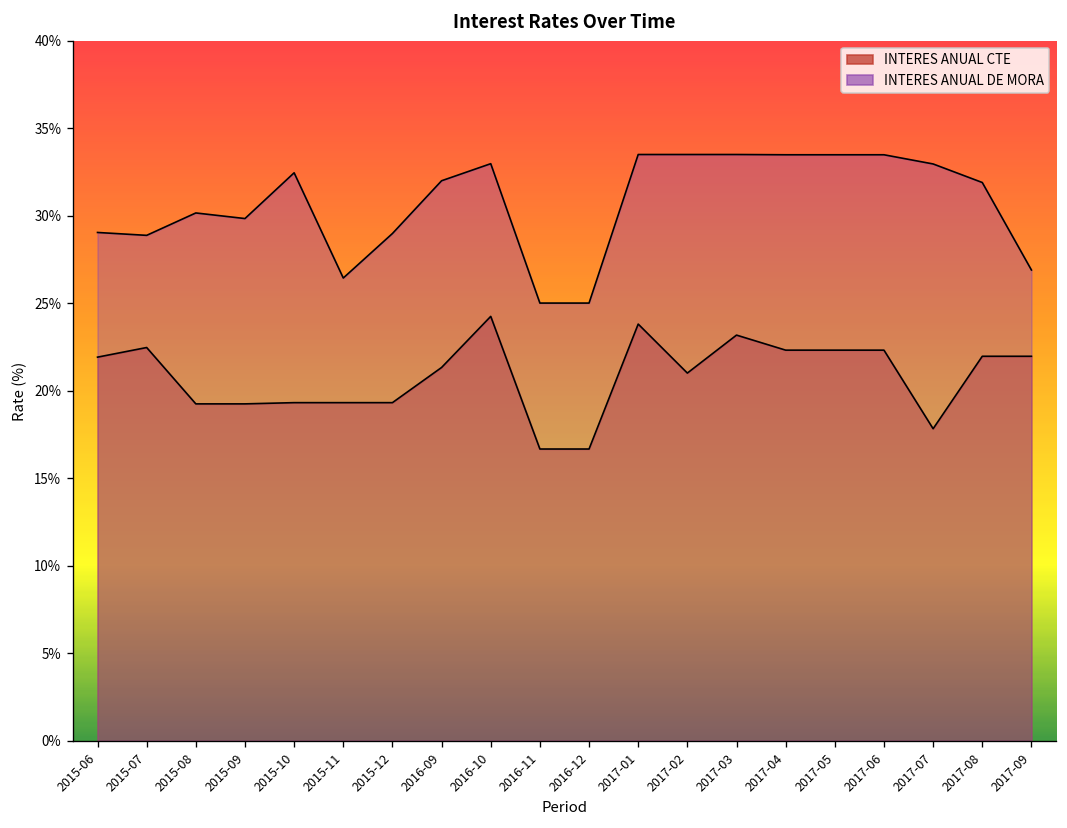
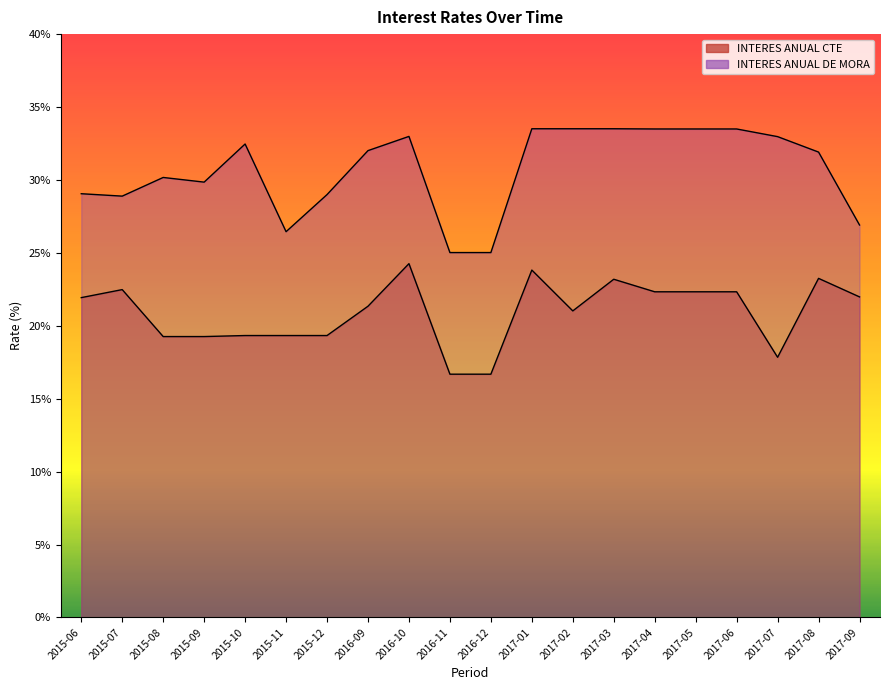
INTERES ANUAL CTE, 2017-08: 22.0% -> 23.3%
